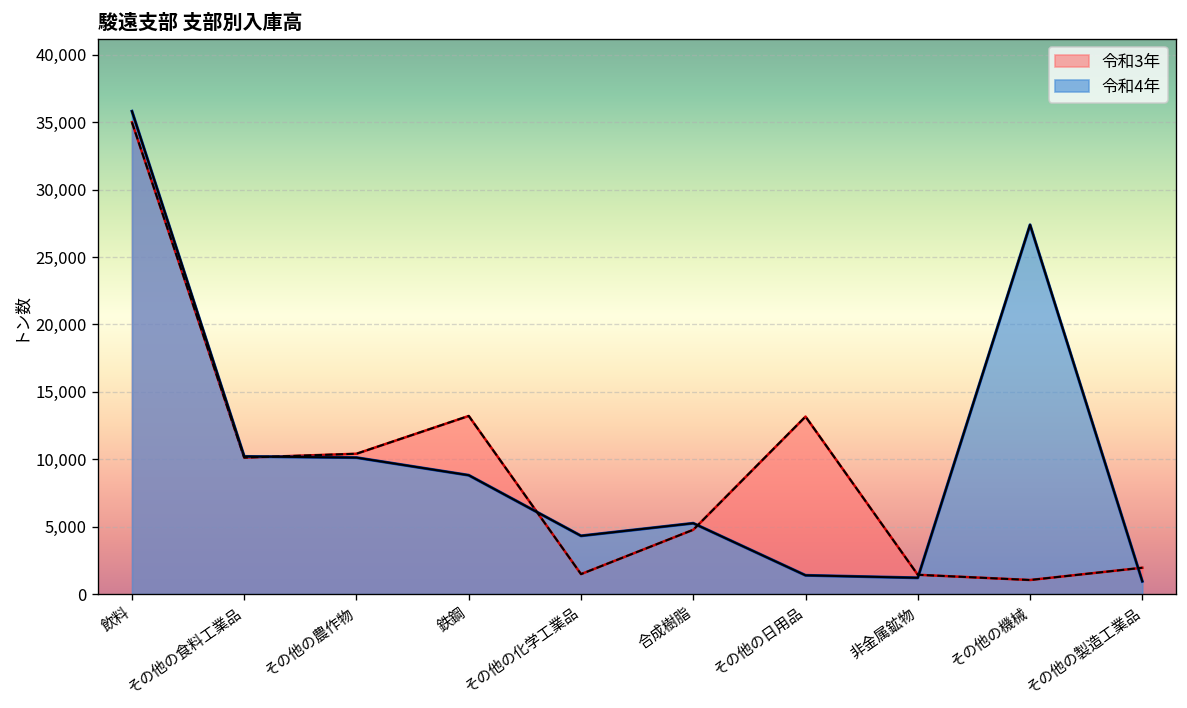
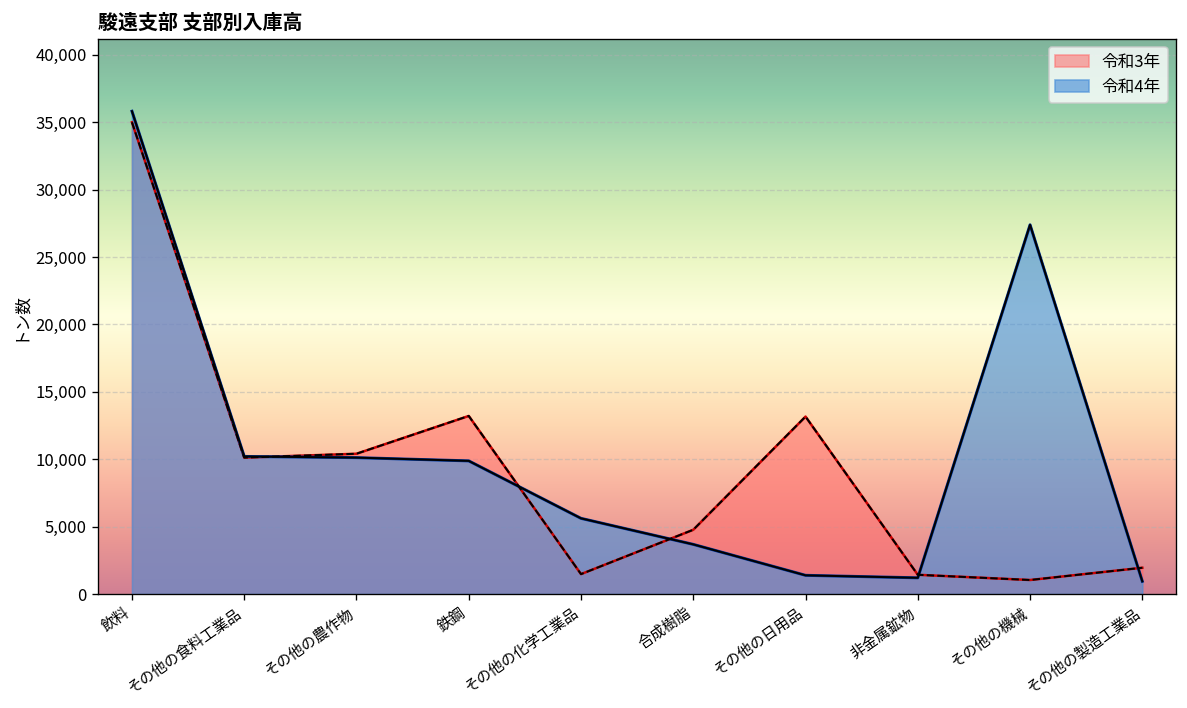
令和4年, 鉄鋼: 8,800 -> 9,900
令和4年, その他の化学工業品: 4,300 -> 5,600
令和4年, 合成樹脂: 5,300 -> 3,700
